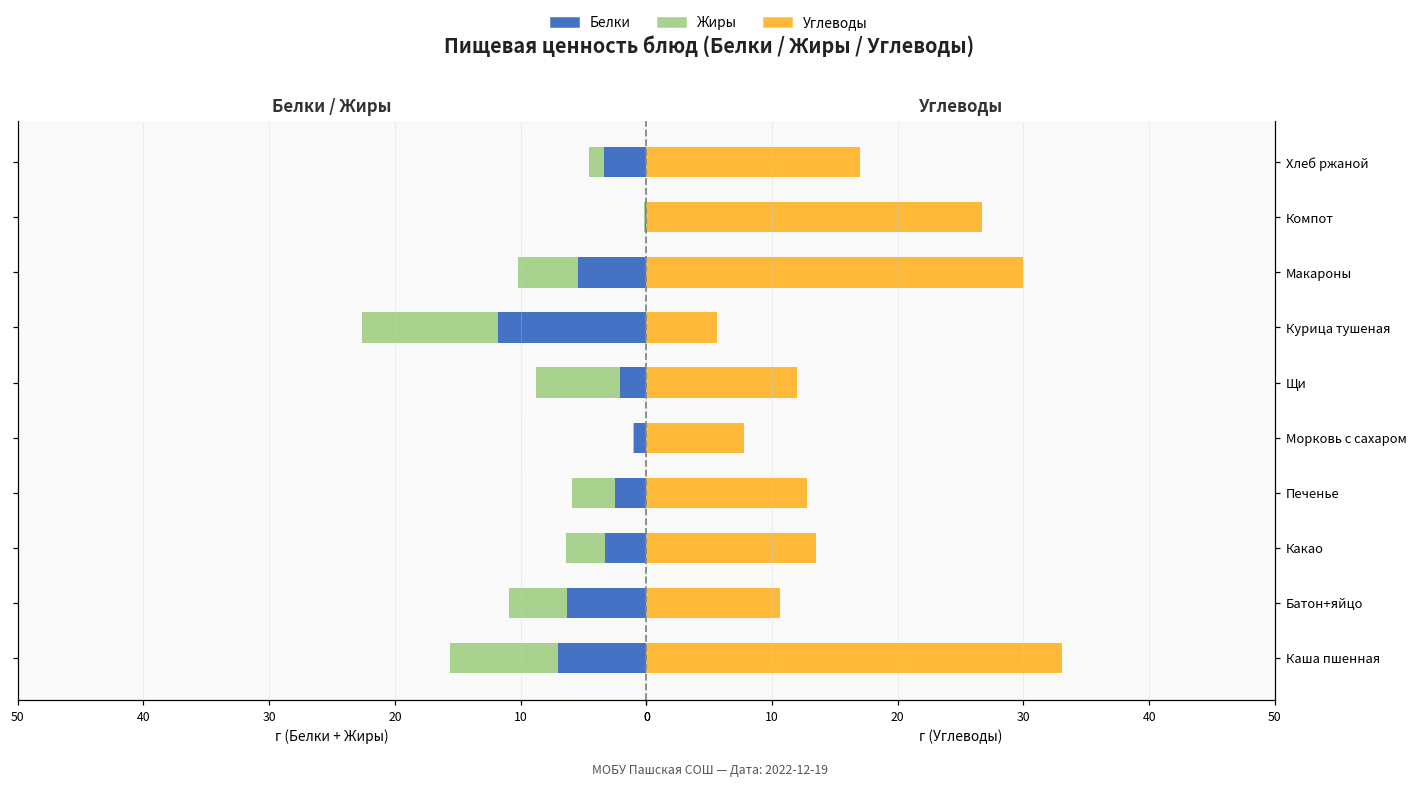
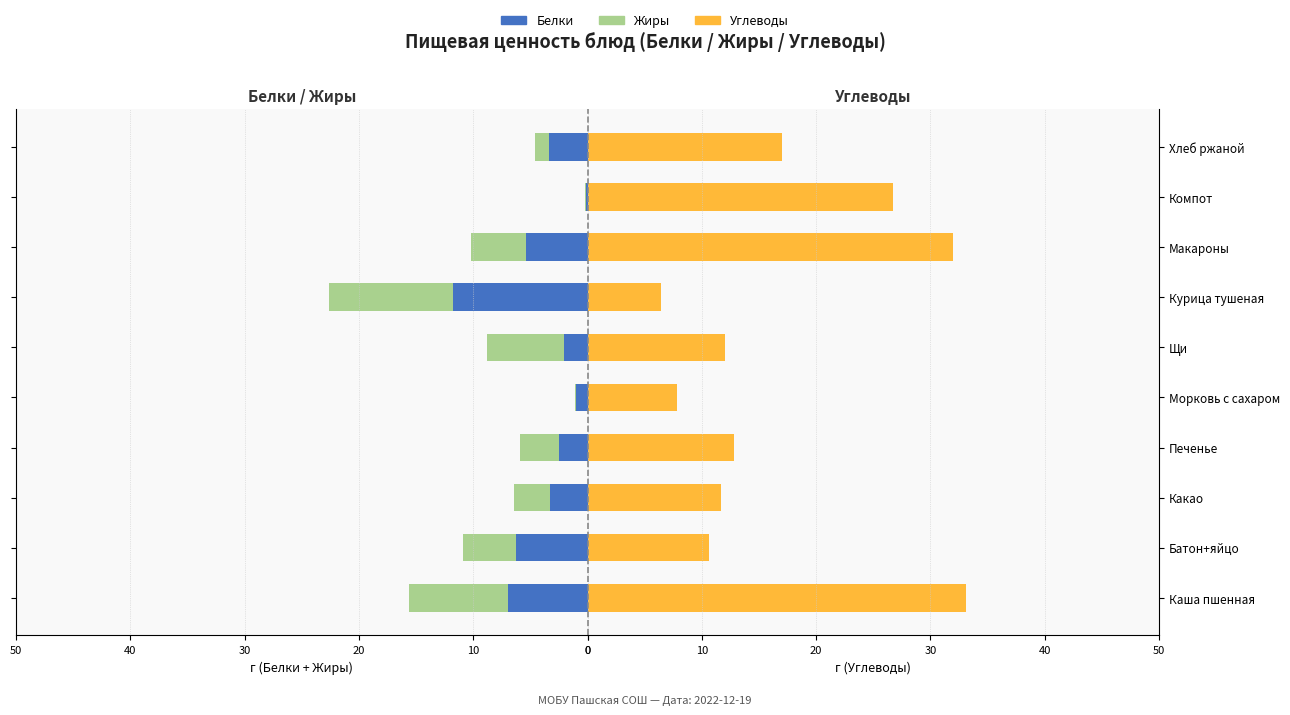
Углеводы, Макароны: 30 -> 32
Углеводы, Курица тушеная: 5.6 -> 6.4
Углеводы, Какао: 13.5 -> 11.7
